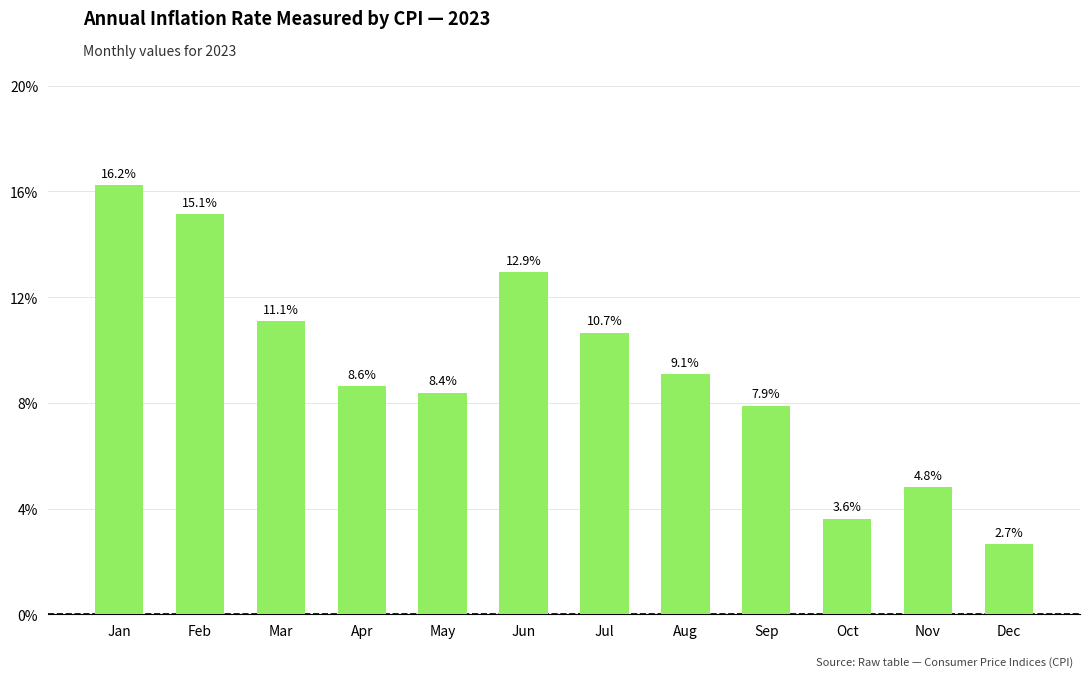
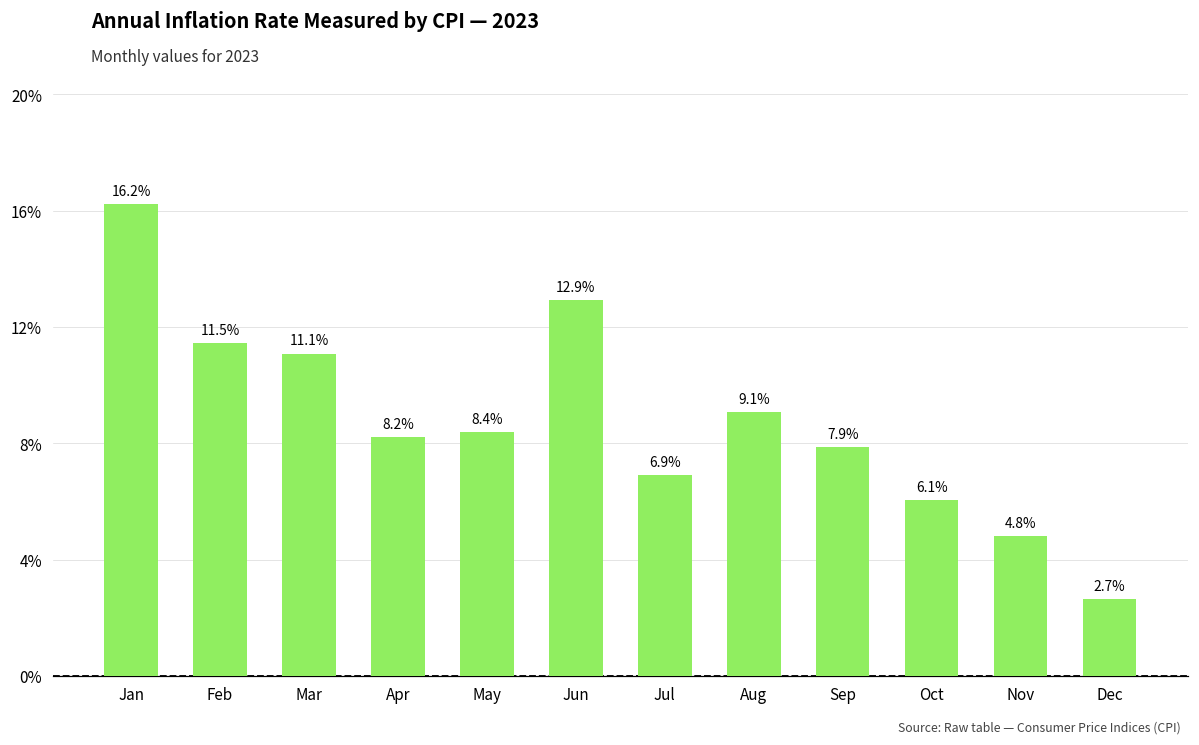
Feb: 15.1% -> 11.5%
Apr: 8.6% -> 8.2%
Jul: 10.7% -> 6.9%
Oct: 3.6% -> 6.1%
